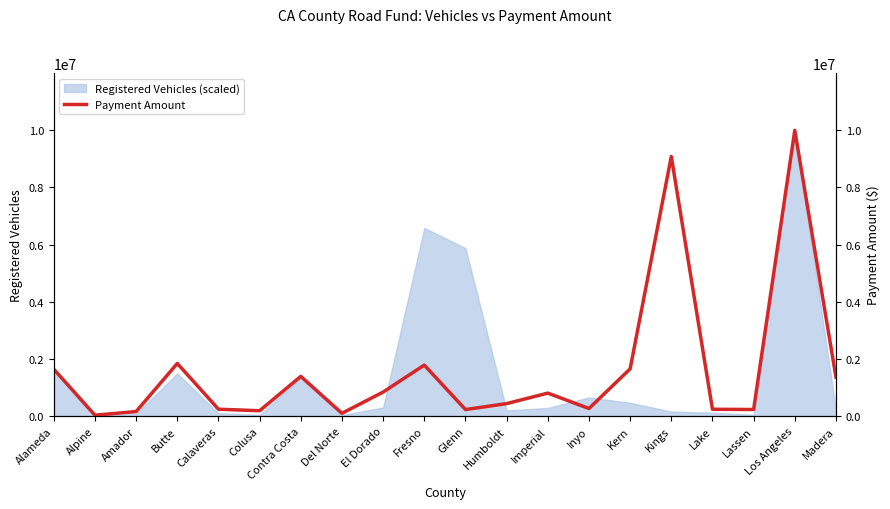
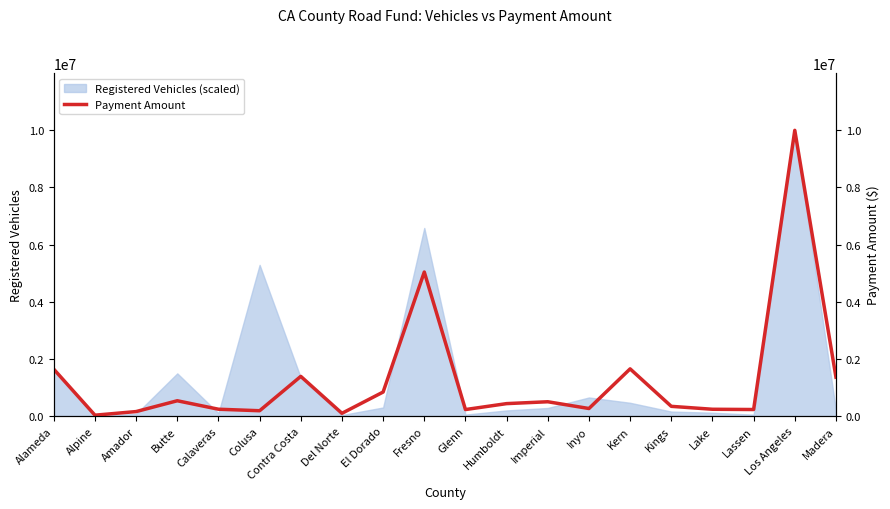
Registered Vehicles (scaled), Colusa: 0 -> 5300000
Registered Vehicles (scaled), Glenn: 5900000 -> 100000
Payment Amount, Butte: 1800000 -> 500000
Payment Amount, Fresno: 1800000 -> 5000000
Payment Amount, Imperial: 800000 -> 500000
Payment Amount, Kings: 9100000 -> 300000
